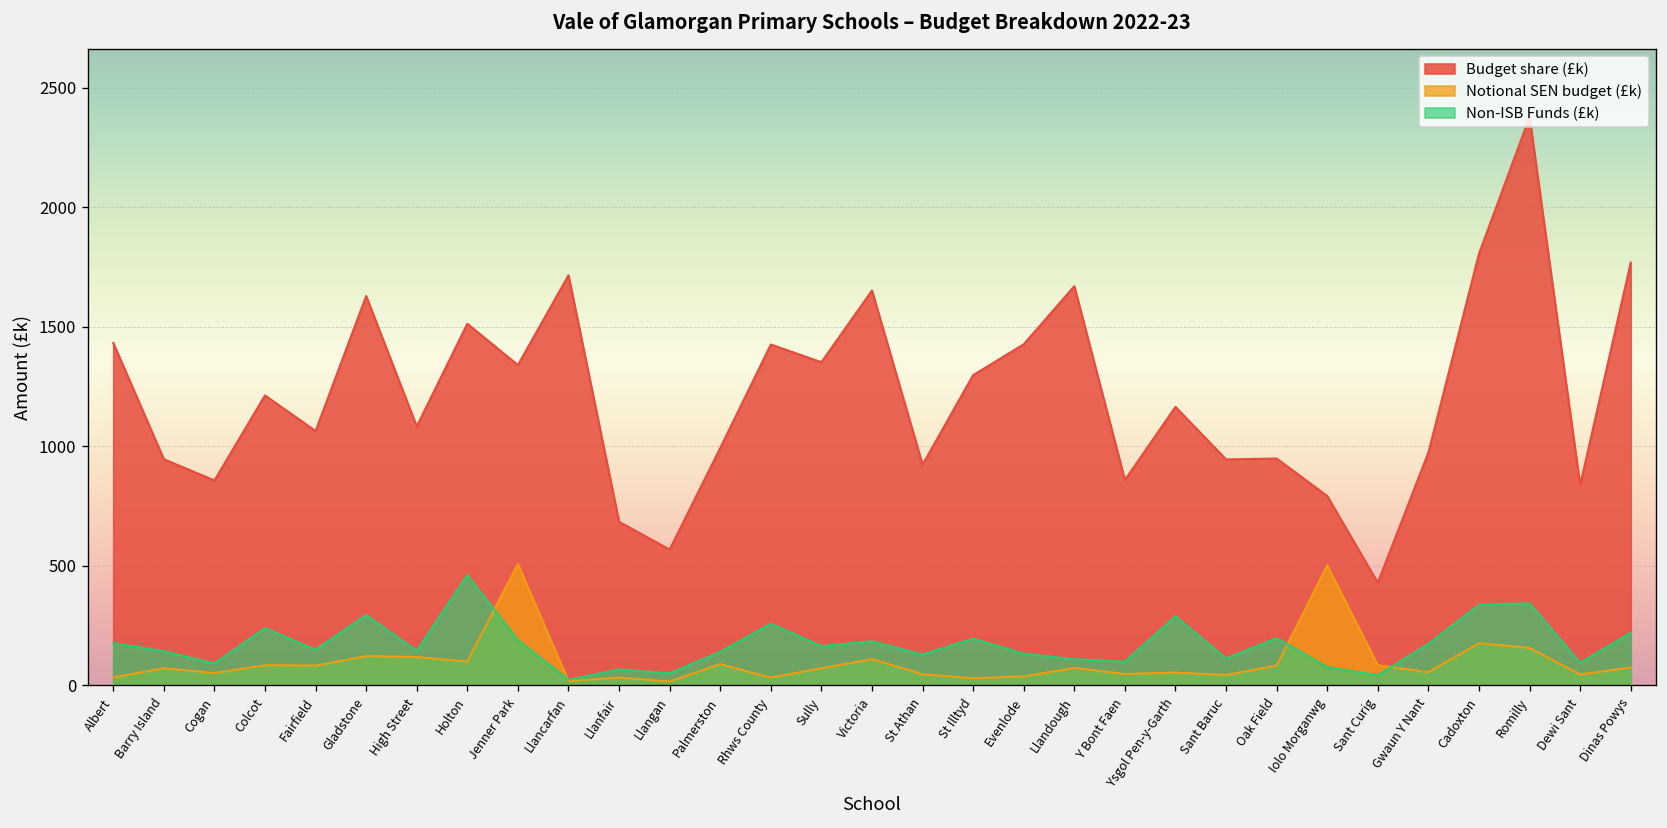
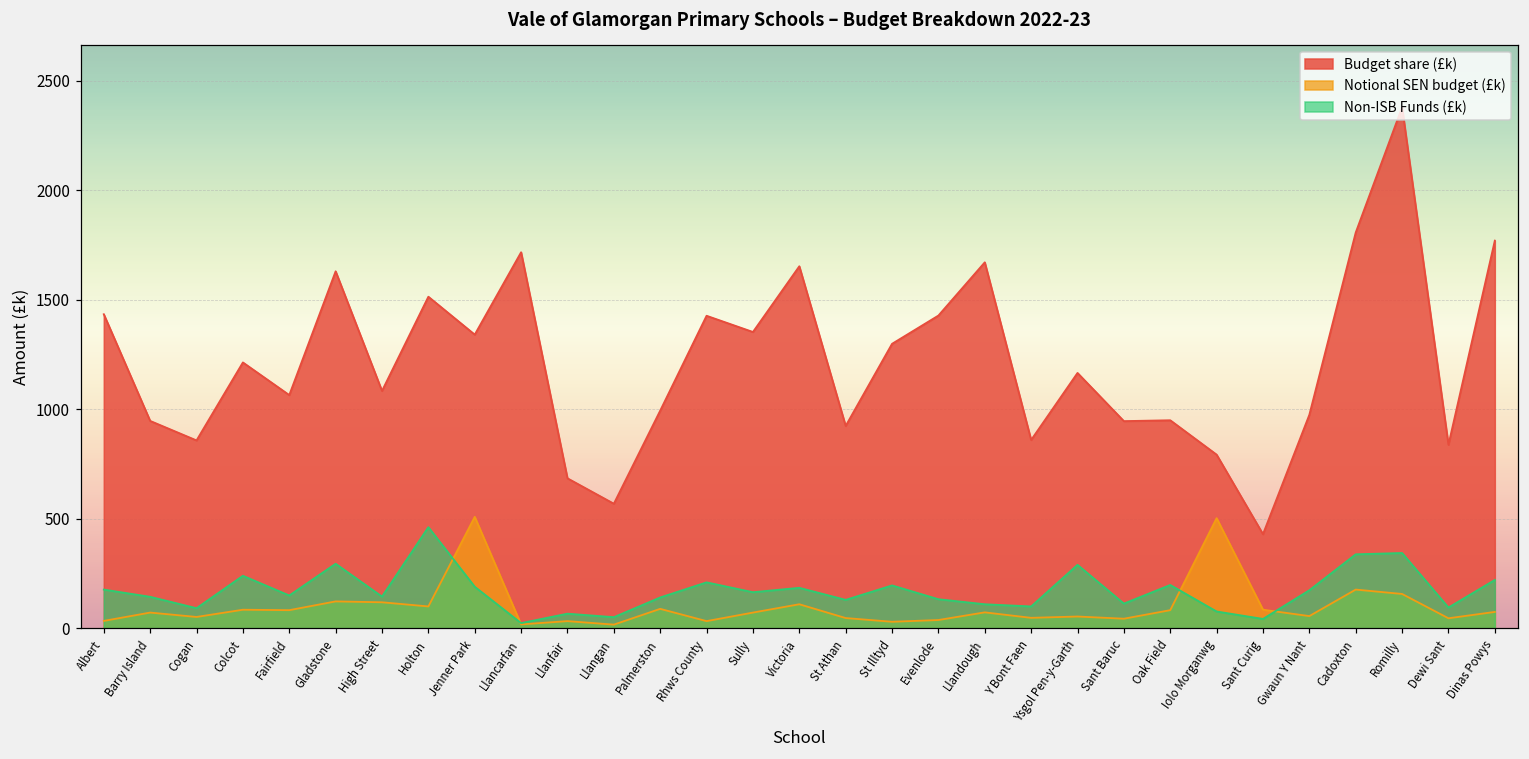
Non-ISB Funds (£k), Rhws County: 260 -> 210
